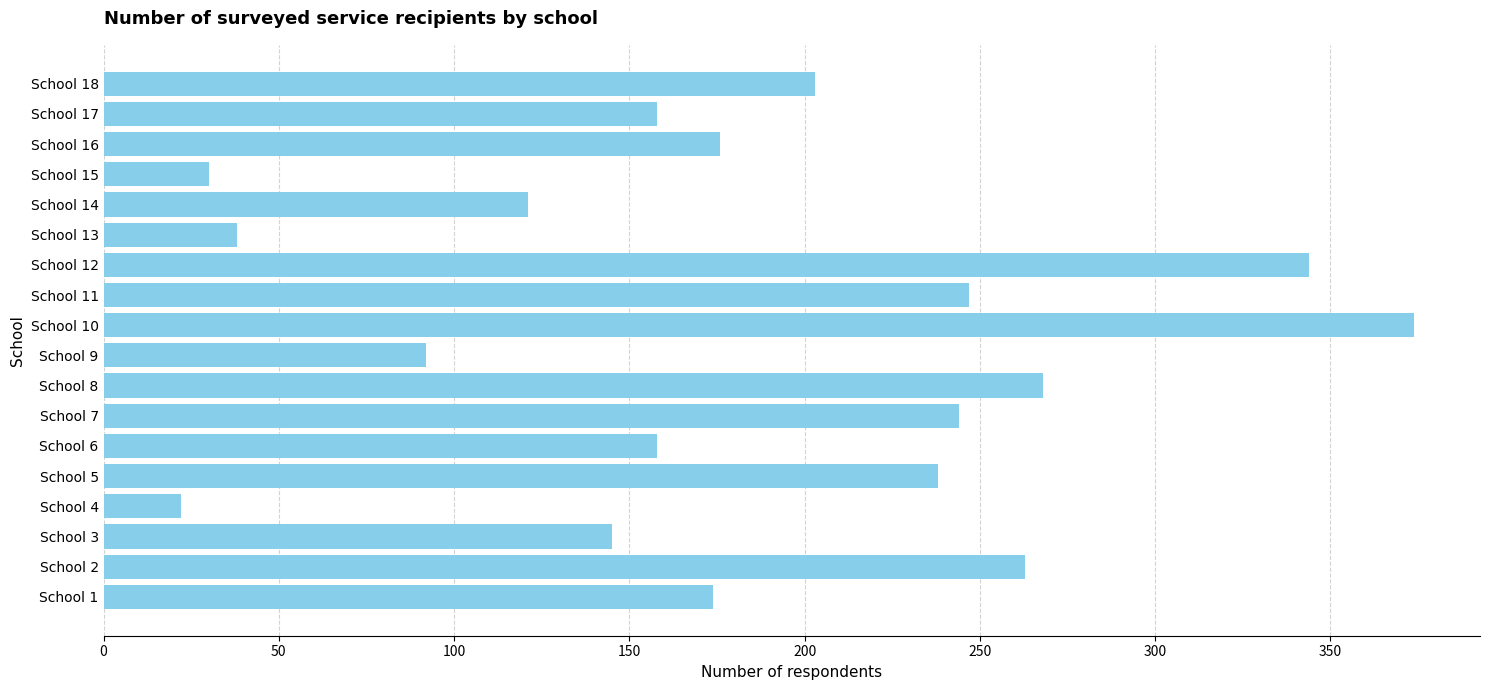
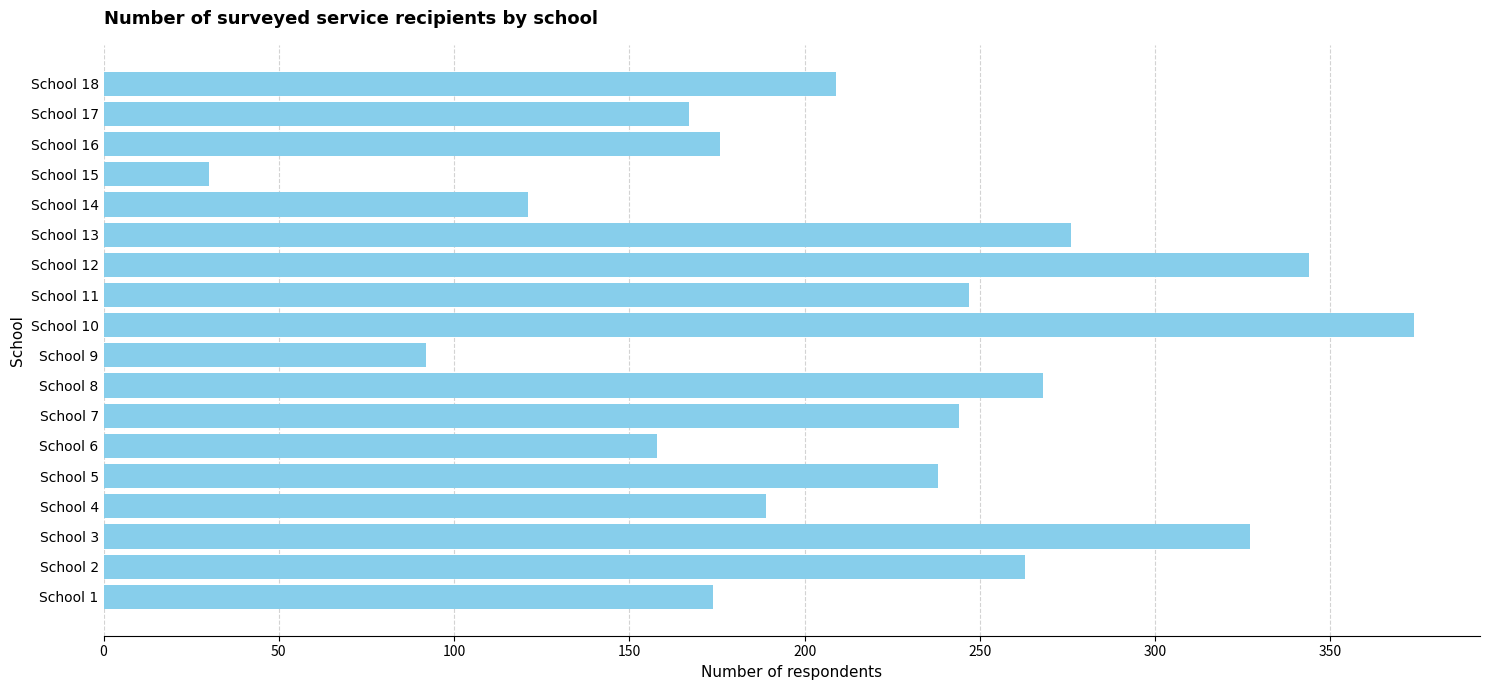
School 18: 203 -> 209
School 17: 158 -> 167
School 13: 38 -> 276
School 4: 22 -> 189
School 3: 145 -> 327
